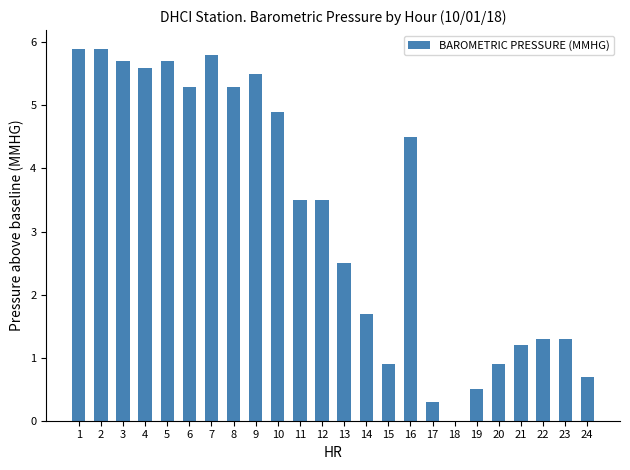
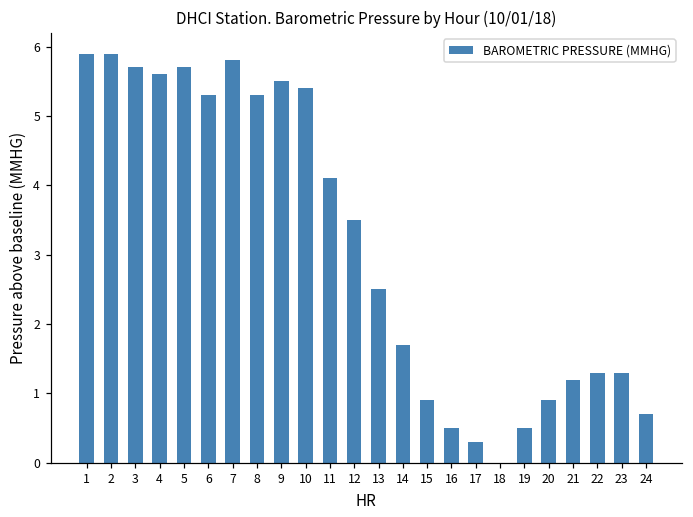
10: 4.9 -> 5.4
11: 3.5 -> 4.1
16: 4.5 -> 0.5
